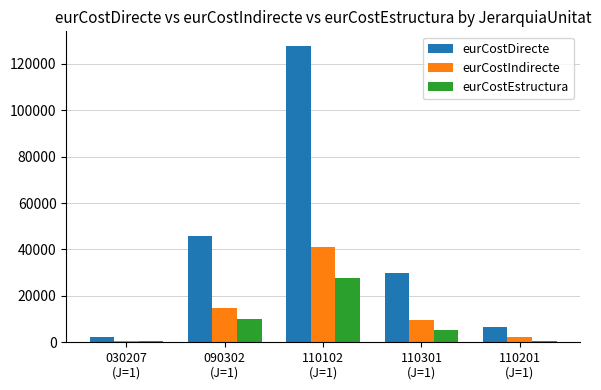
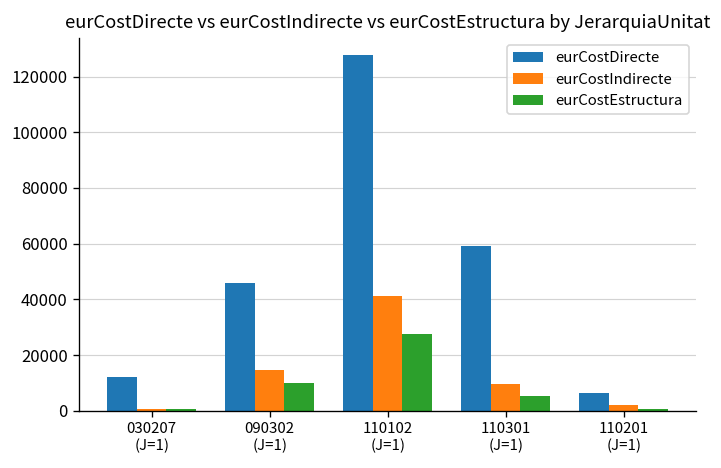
eurCostDirecte, 030207 (J=1): 2000 -> 12000
eurCostDirecte, 110301 (J=1): 30000 -> 59000
